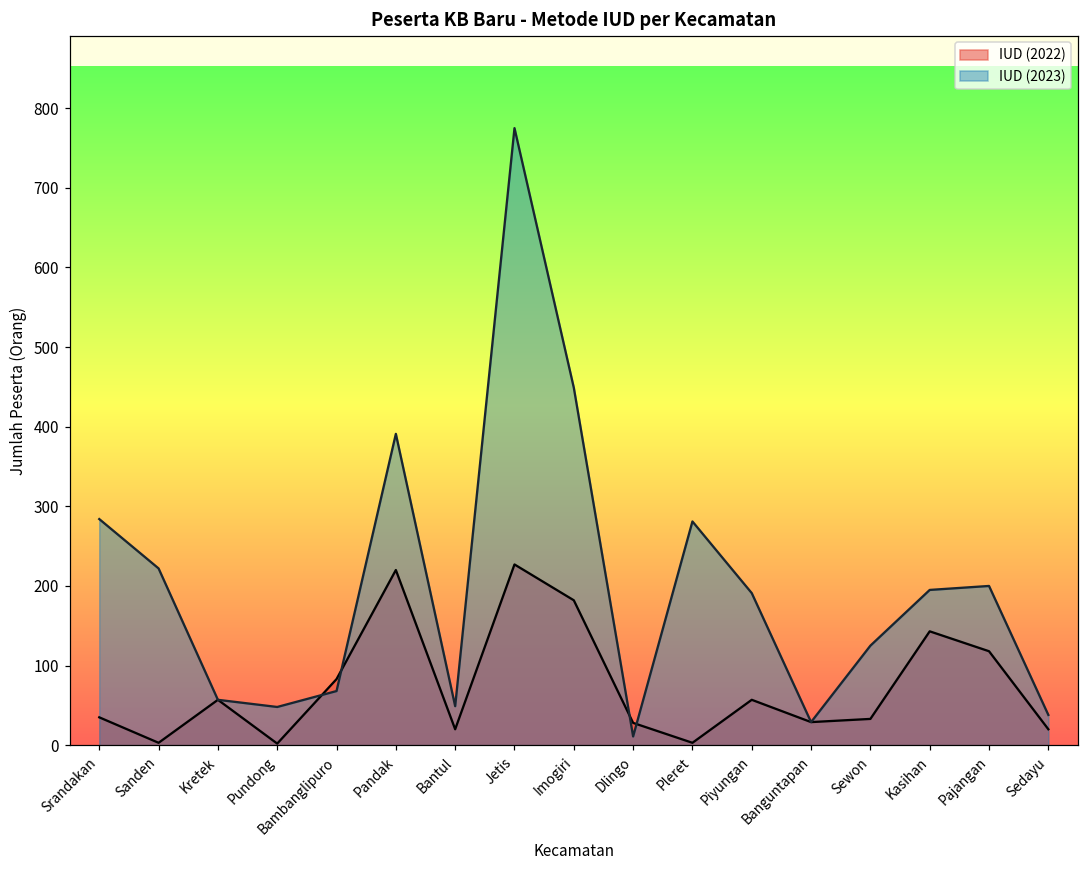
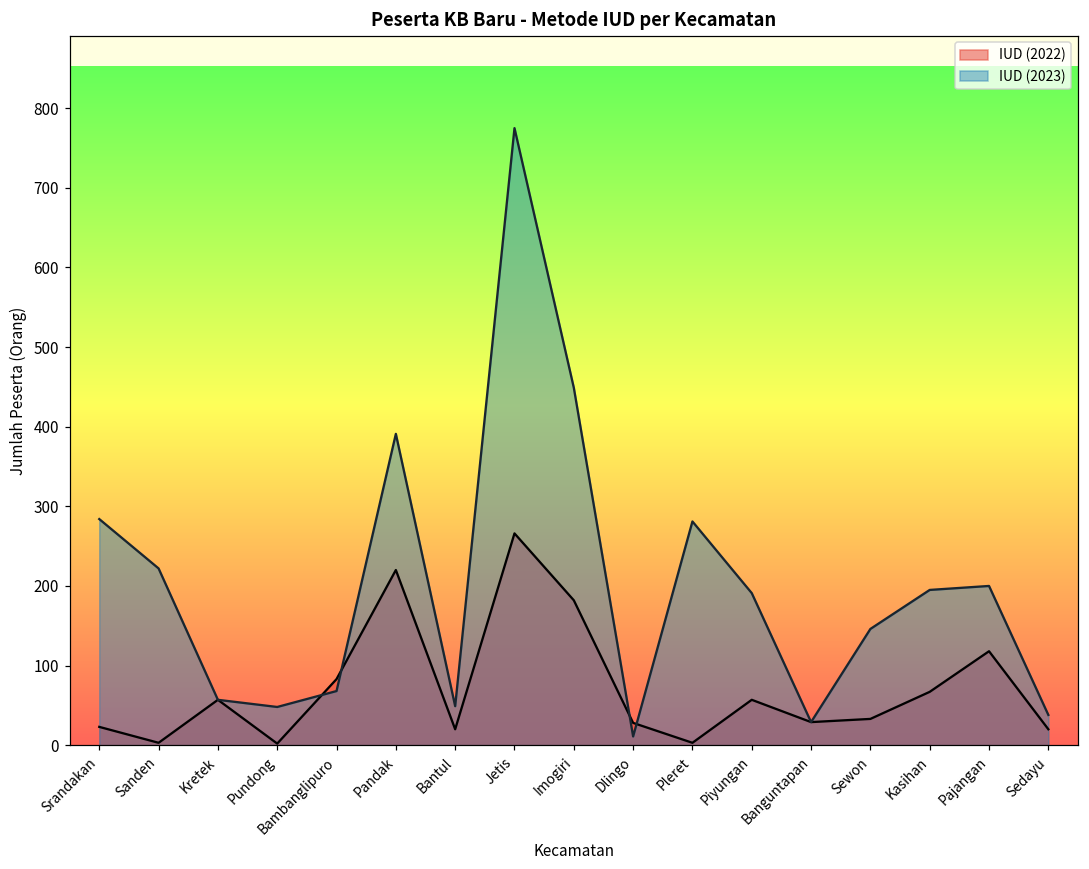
IUD (2022), Srandakan: 40 -> 20
IUD (2022), Jetis: 230 -> 270
IUD (2023), Sewon: 130 -> 150
IUD (2022), Kasihan: 140 -> 70
